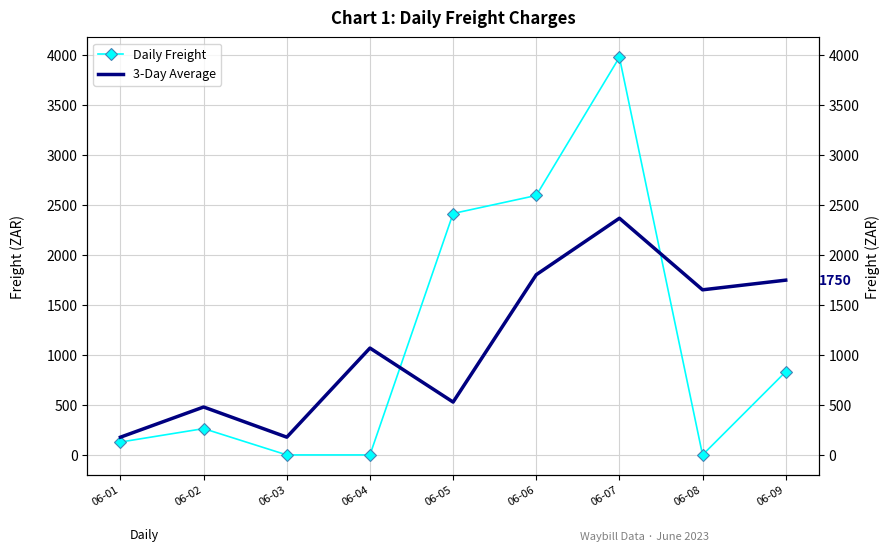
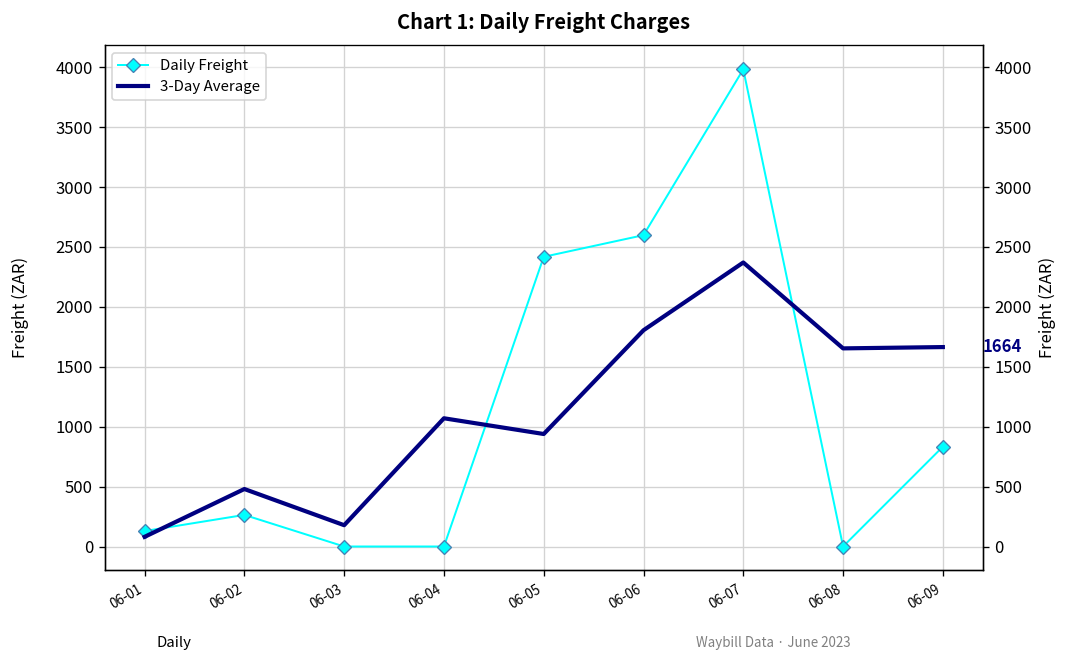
3-Day Average, 06-01: 200 -> 100
3-Day Average, 06-05: 500 -> 900
3-Day Average, 06-09: 1750 -> 1664
